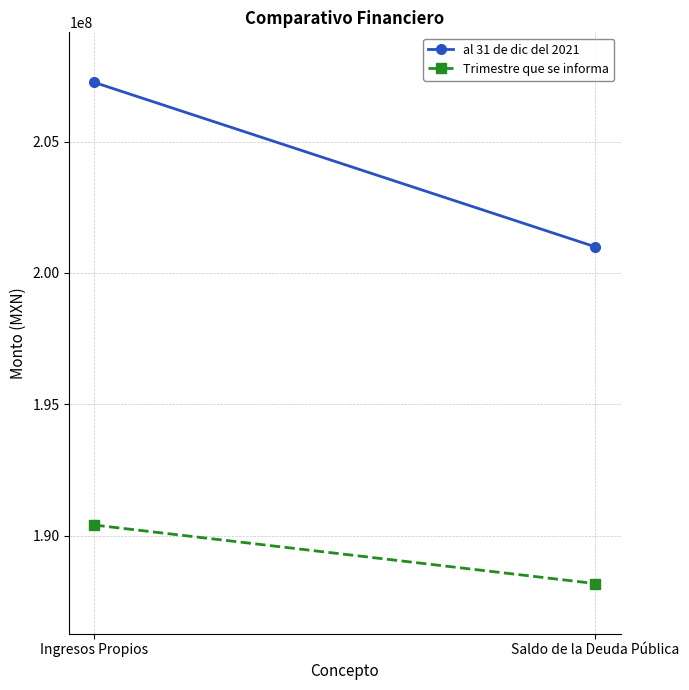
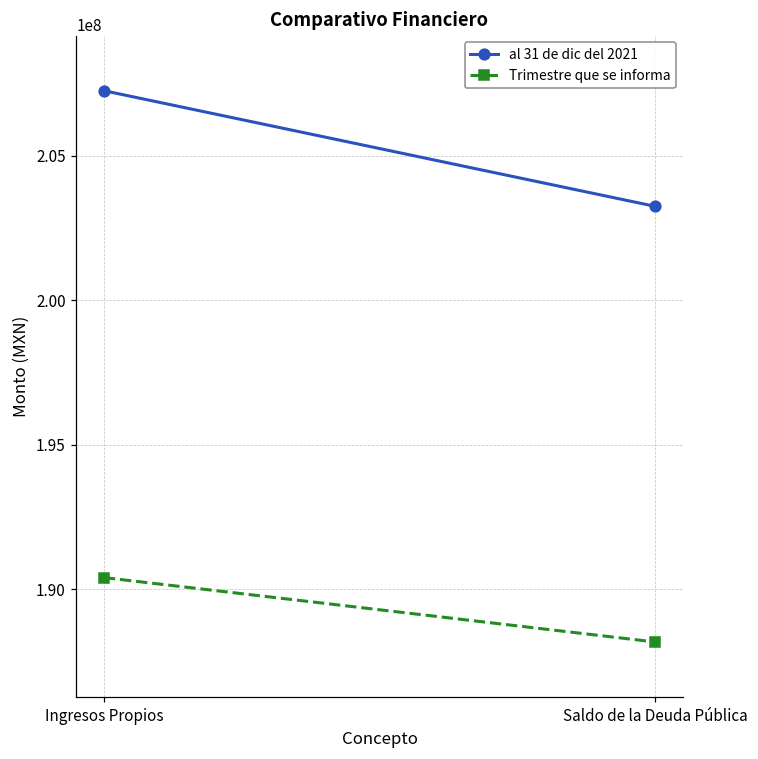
al 31 de dic del 2021, Saldo de la Deuda Pública: 201000000 -> 203300000
